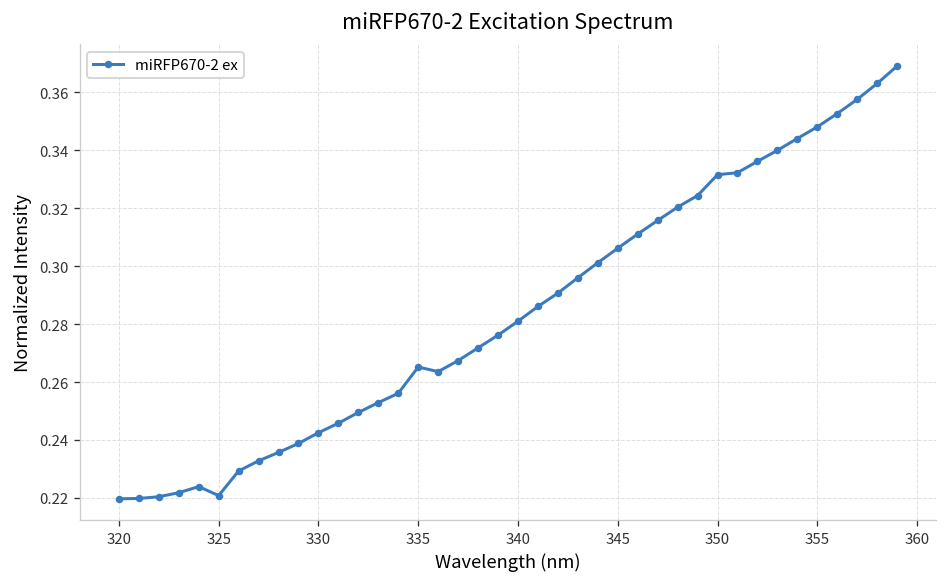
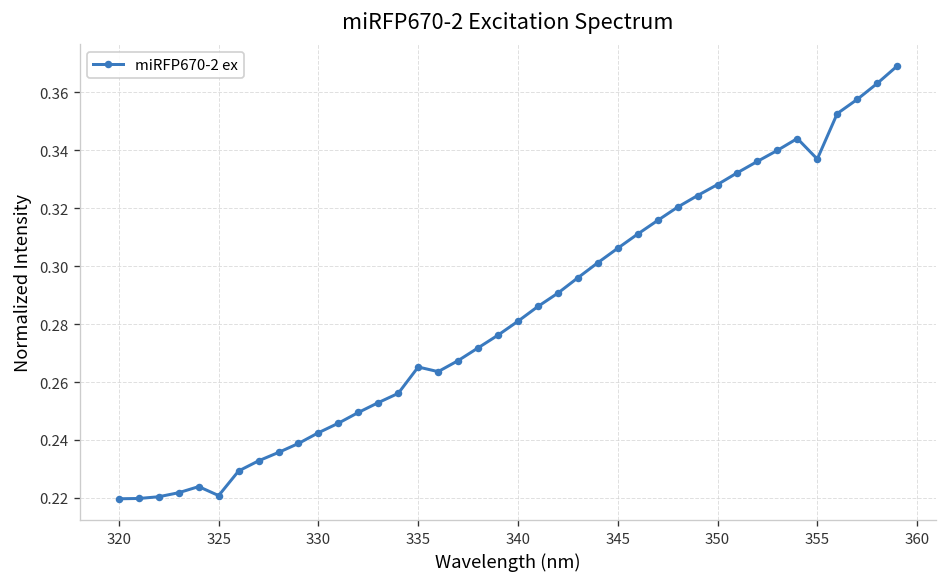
350: 0.332 -> 0.328
355: 0.348 -> 0.337
